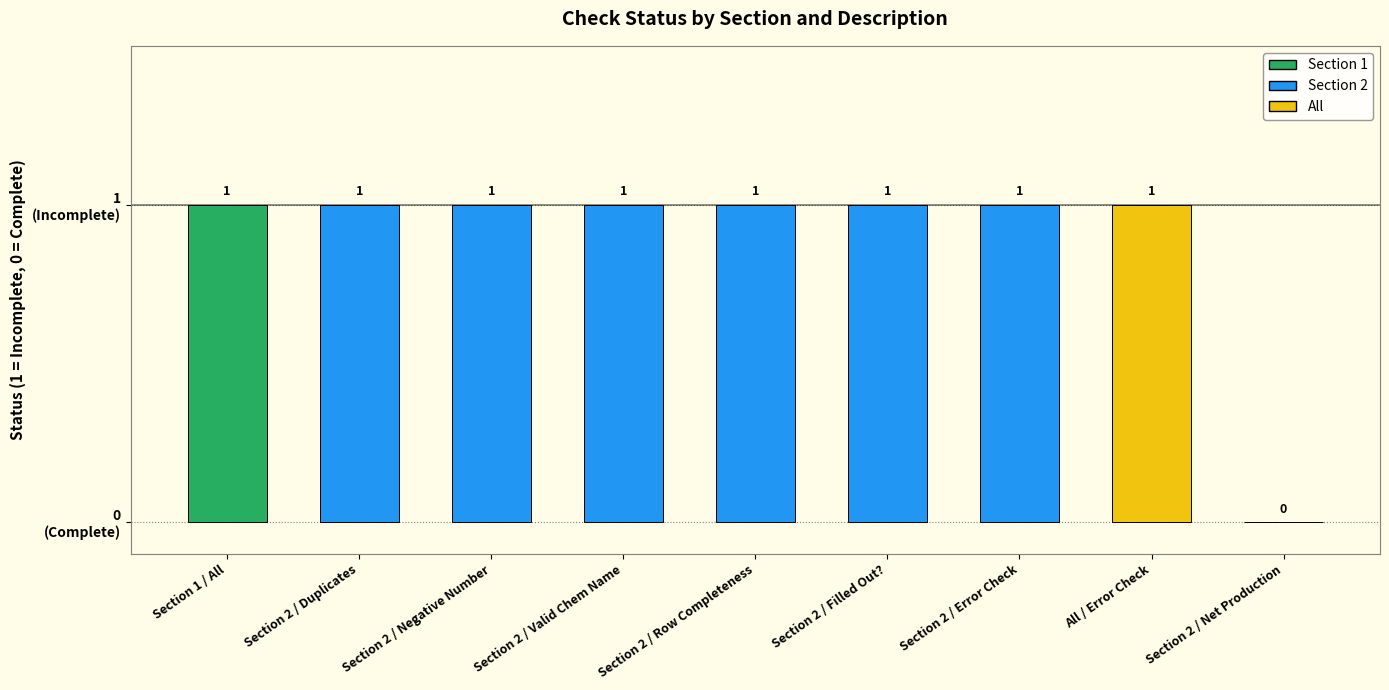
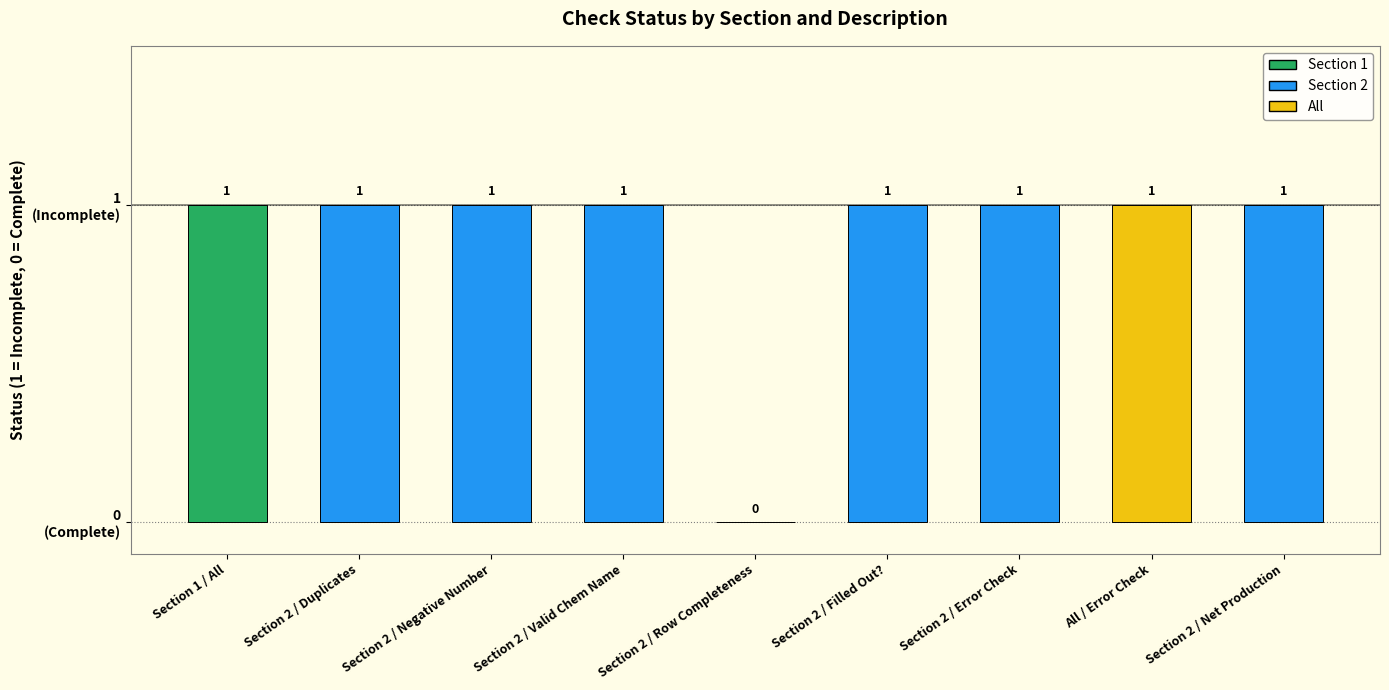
Section 2 / Row Completeness: 1 -> 0
Section 2 / Net Production: 0 -> 1
